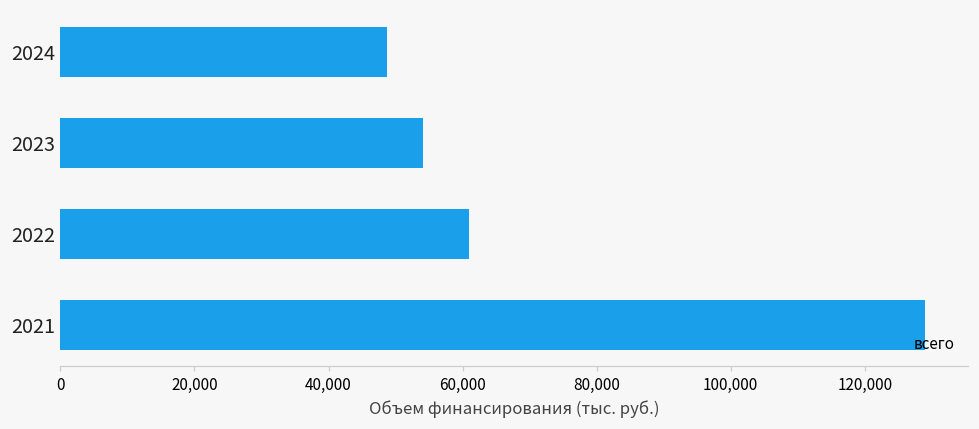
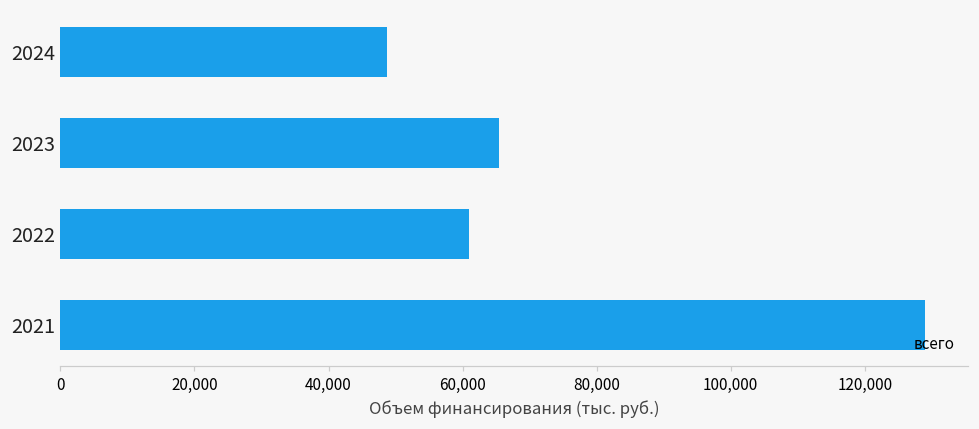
2023: 54,000 -> 65,000
